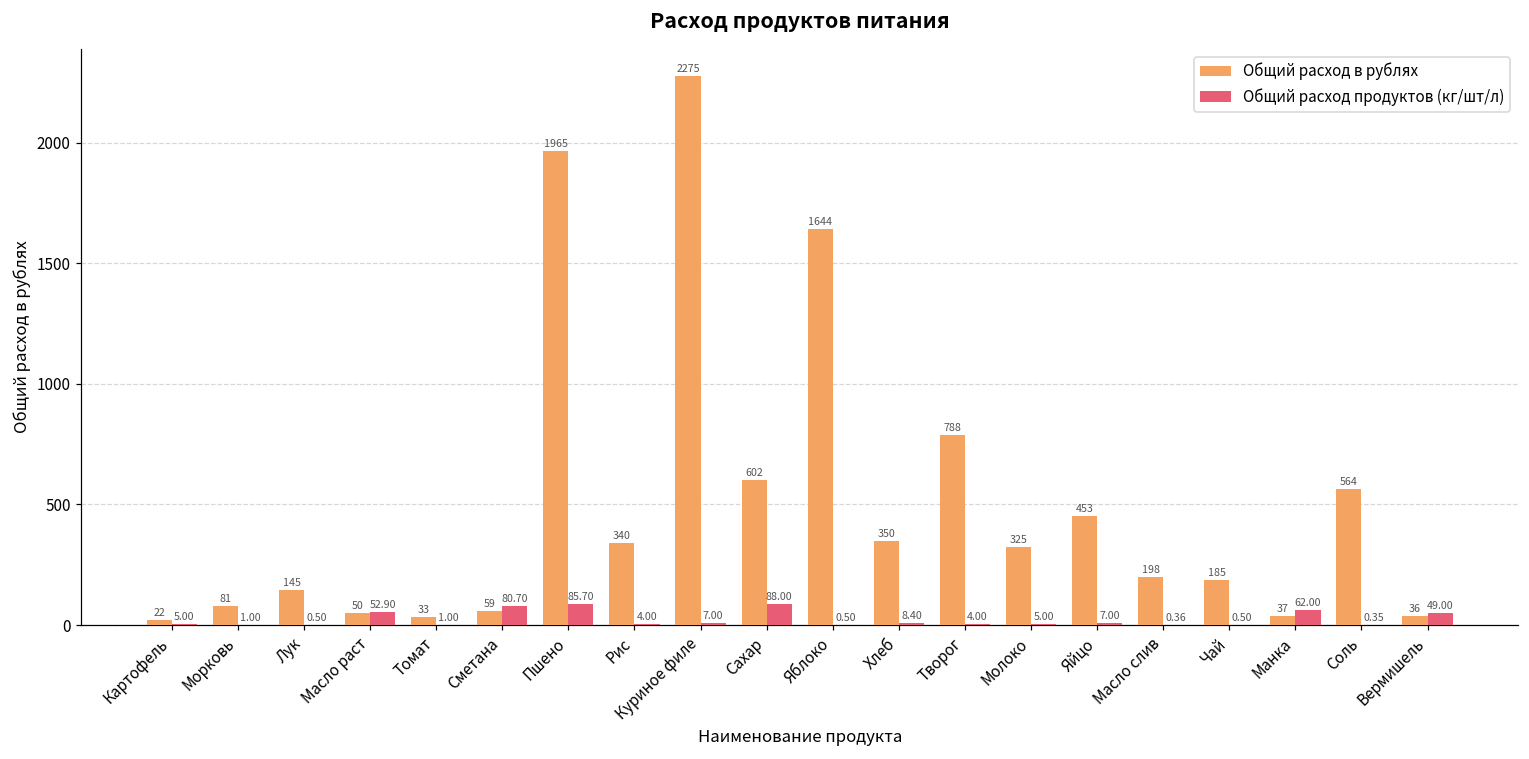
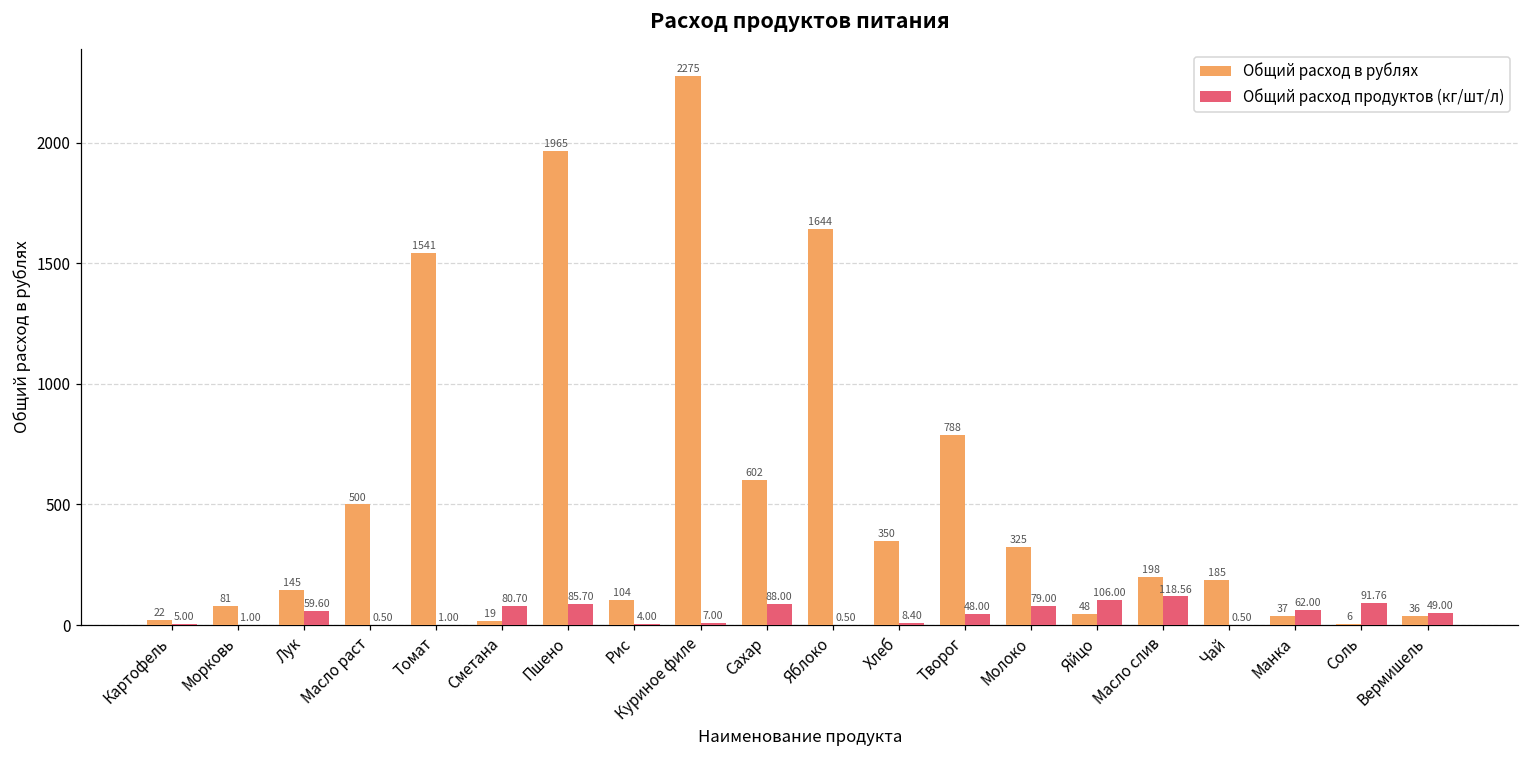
Общий расход продуктов (кг/шт/л), Лук: 0.50 -> 59.60
Общий расход в рублях, Масло раст: 50 -> 500
Общий расход продуктов (кг/шт/л), Масло раст: 52.90 -> 0.50
Общий расход в рублях, Томат: 33 -> 1541
Общий расход в рублях, Сметана: 59 -> 19
Общий расход в рублях, Рис: 340 -> 104
Общий расход продуктов (кг/шт/л), Творог: 4.00 -> 48.00
Общий расход продуктов (кг/шт/л), Молоко: 5.00 -> 79.00
Общий расход в рублях, Яйцо: 453 -> 48
Общий расход продуктов (кг/шт/л), Яйцо: 7.00 -> 106.00
Общий расход продуктов (кг/шт/л), Масло слив: 0.36 -> 118.56
Общий расход в рублях, Соль: 564 -> 6
Общий расход продуктов (кг/шт/л), Соль: 0.35 -> 91.76
